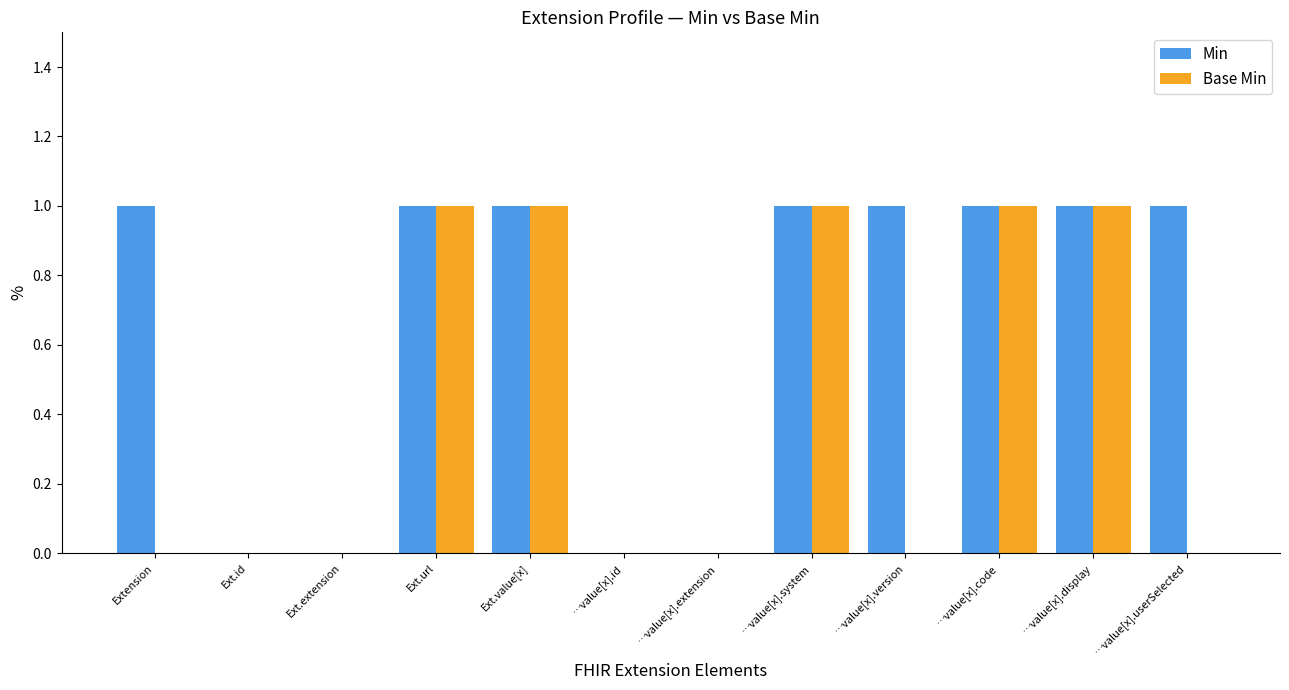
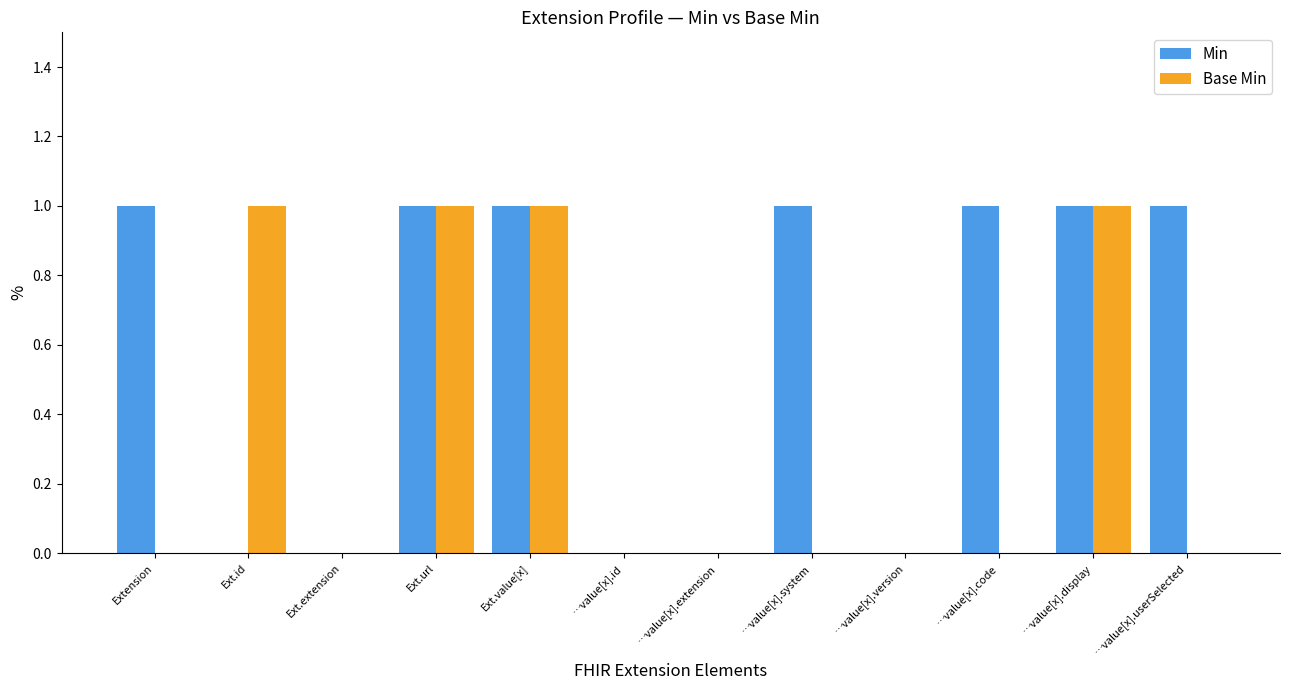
Base Min, Ext.id: 0 -> 1
Base Min, …value[x].system: 1 -> 0
Min, …value[x].version: 1 -> 0
Base Min, …value[x].code: 1 -> 0
